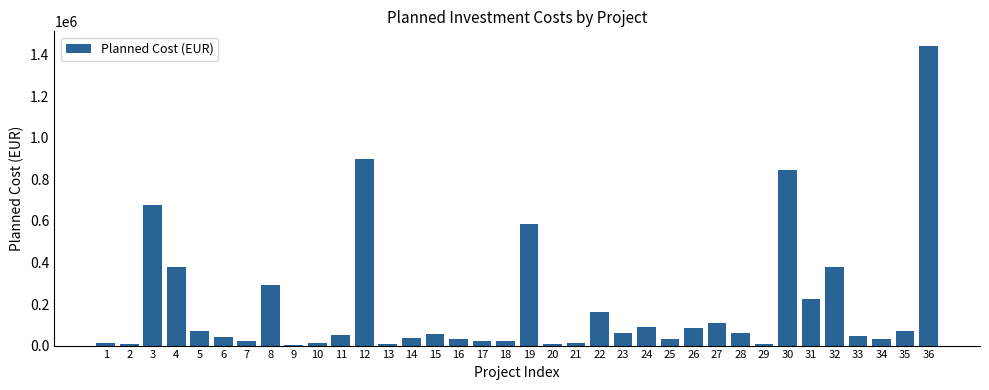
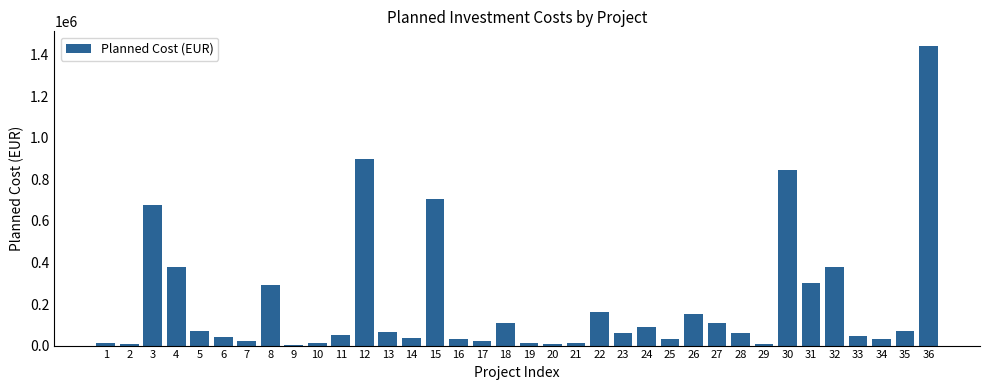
13: 10000 -> 70000
15: 60000 -> 700000
18: 20000 -> 110000
19: 580000 -> 10000
26: 80000 -> 150000
31: 220000 -> 300000
